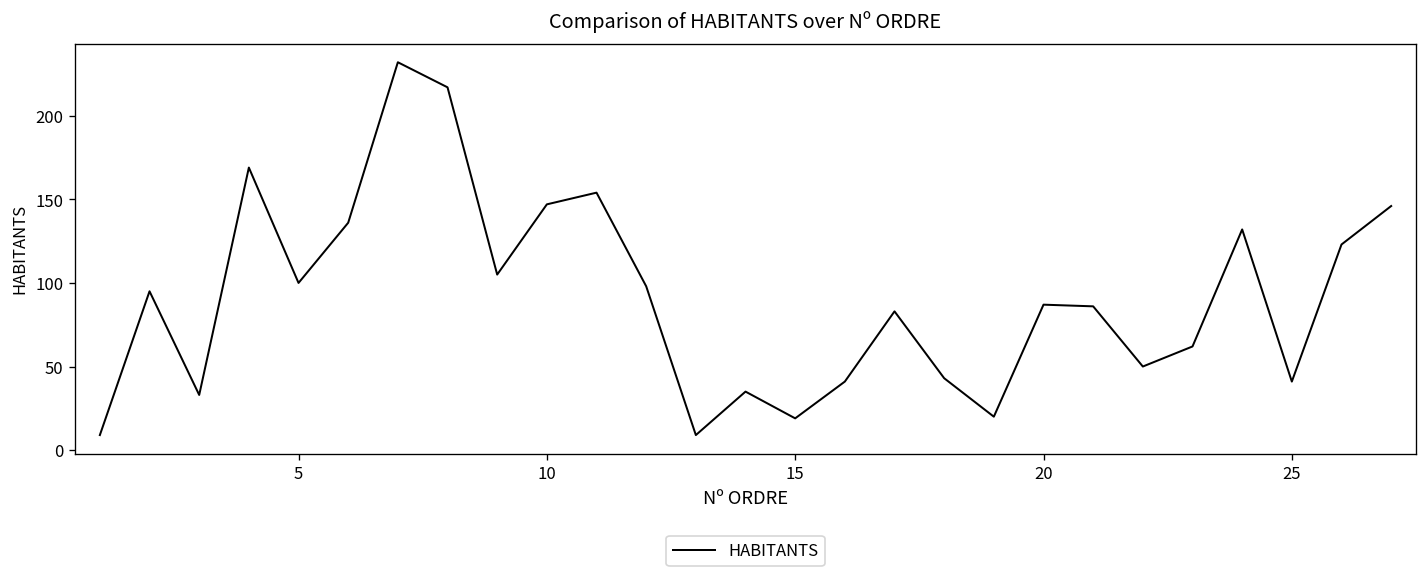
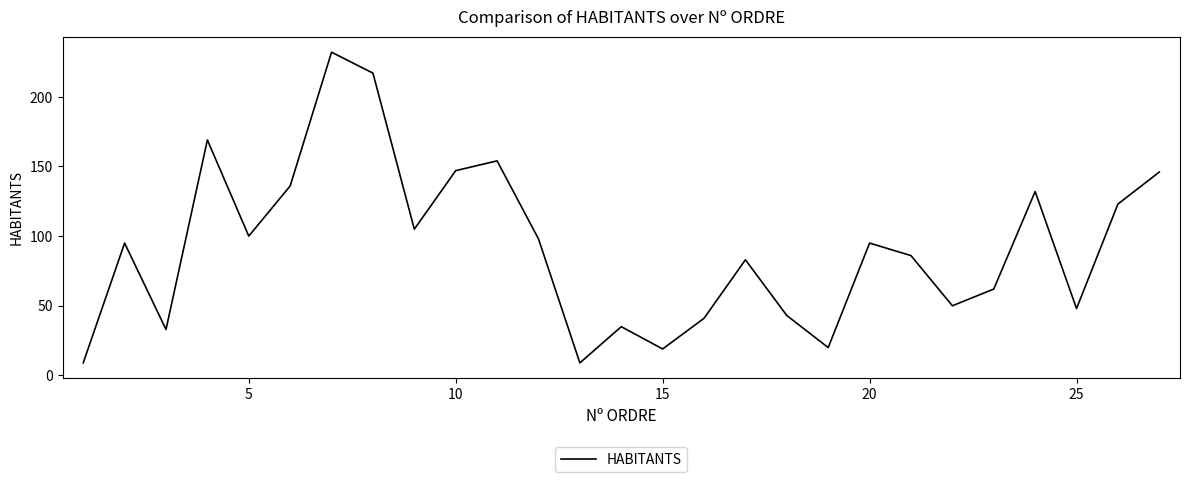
20: 87 -> 95
25: 41 -> 48
